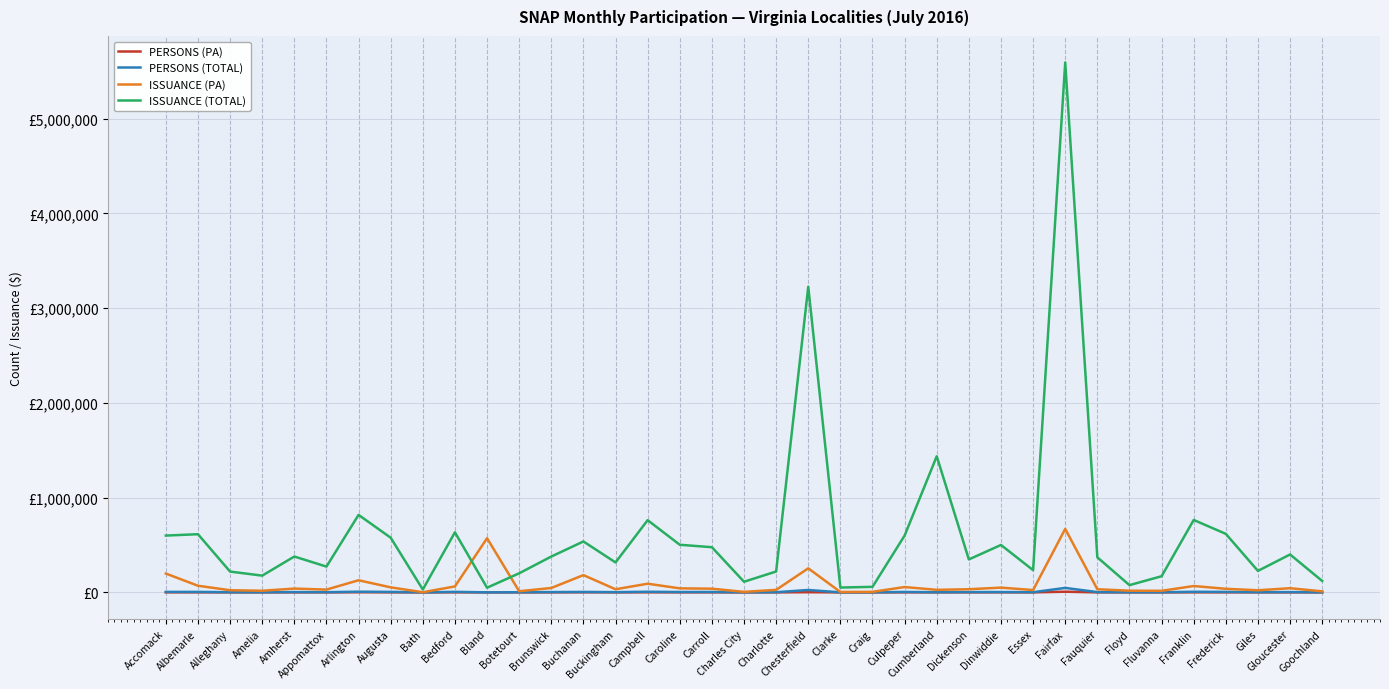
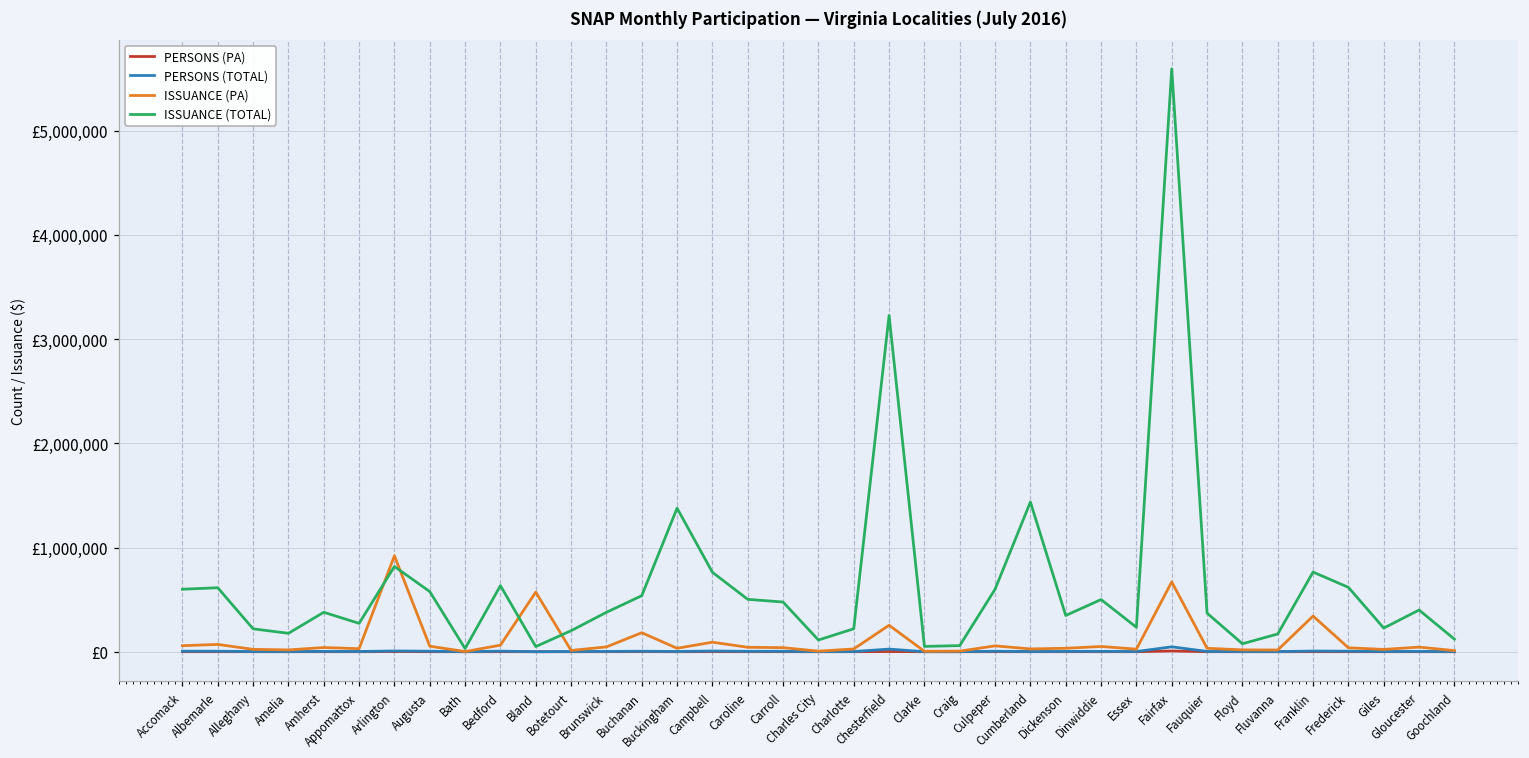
ISSUANCE (PA), Accomack: £200,000 -> £100,000
ISSUANCE (PA), Arlington: £100,000 -> £900,000
ISSUANCE (TOTAL), Buckingham: £300,000 -> £1,400,000
ISSUANCE (PA), Franklin: £100,000 -> £300,000
